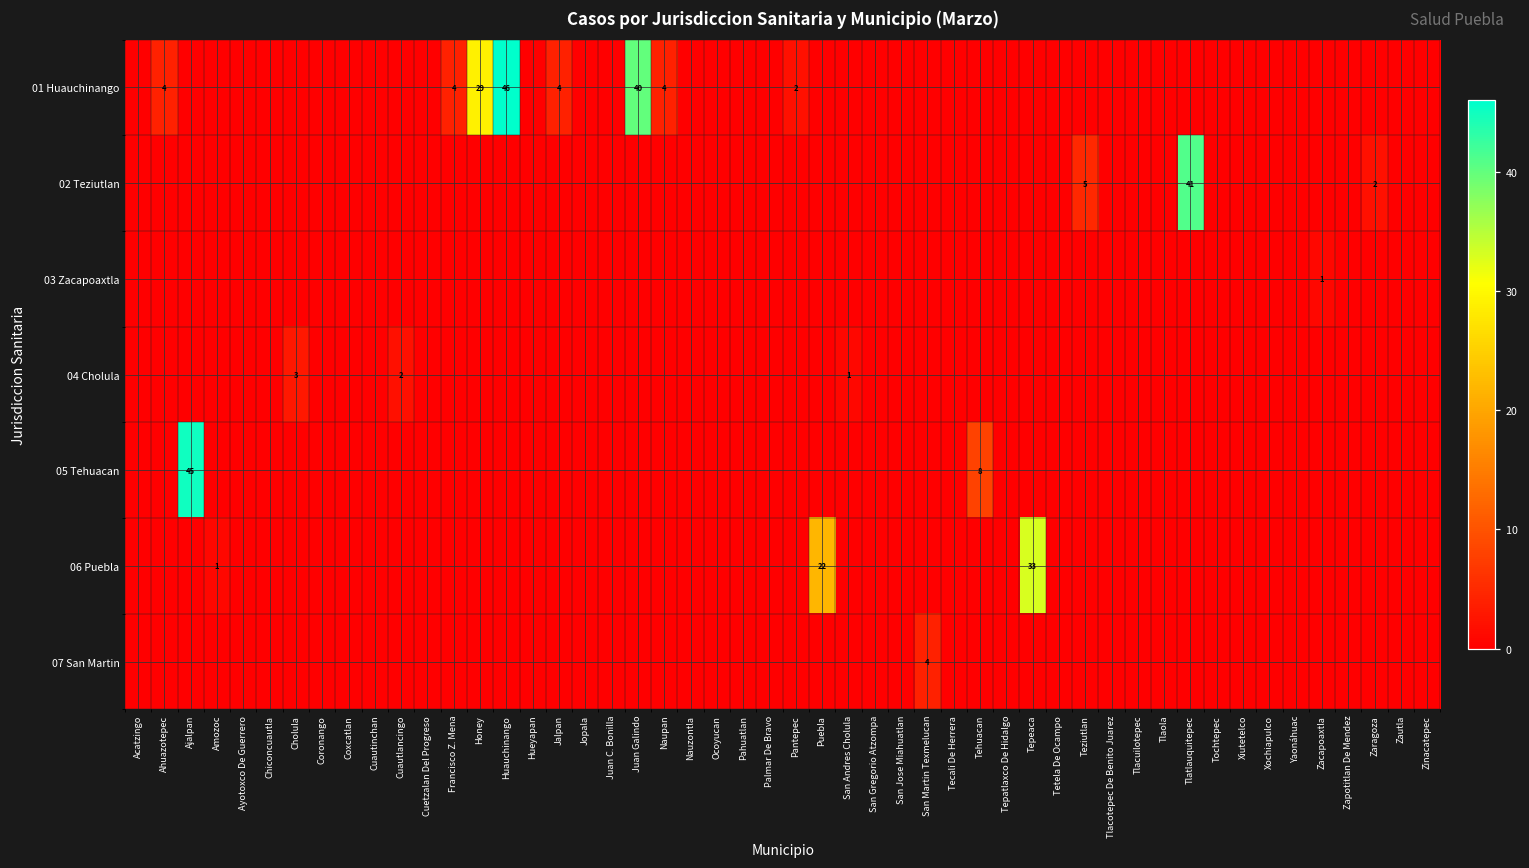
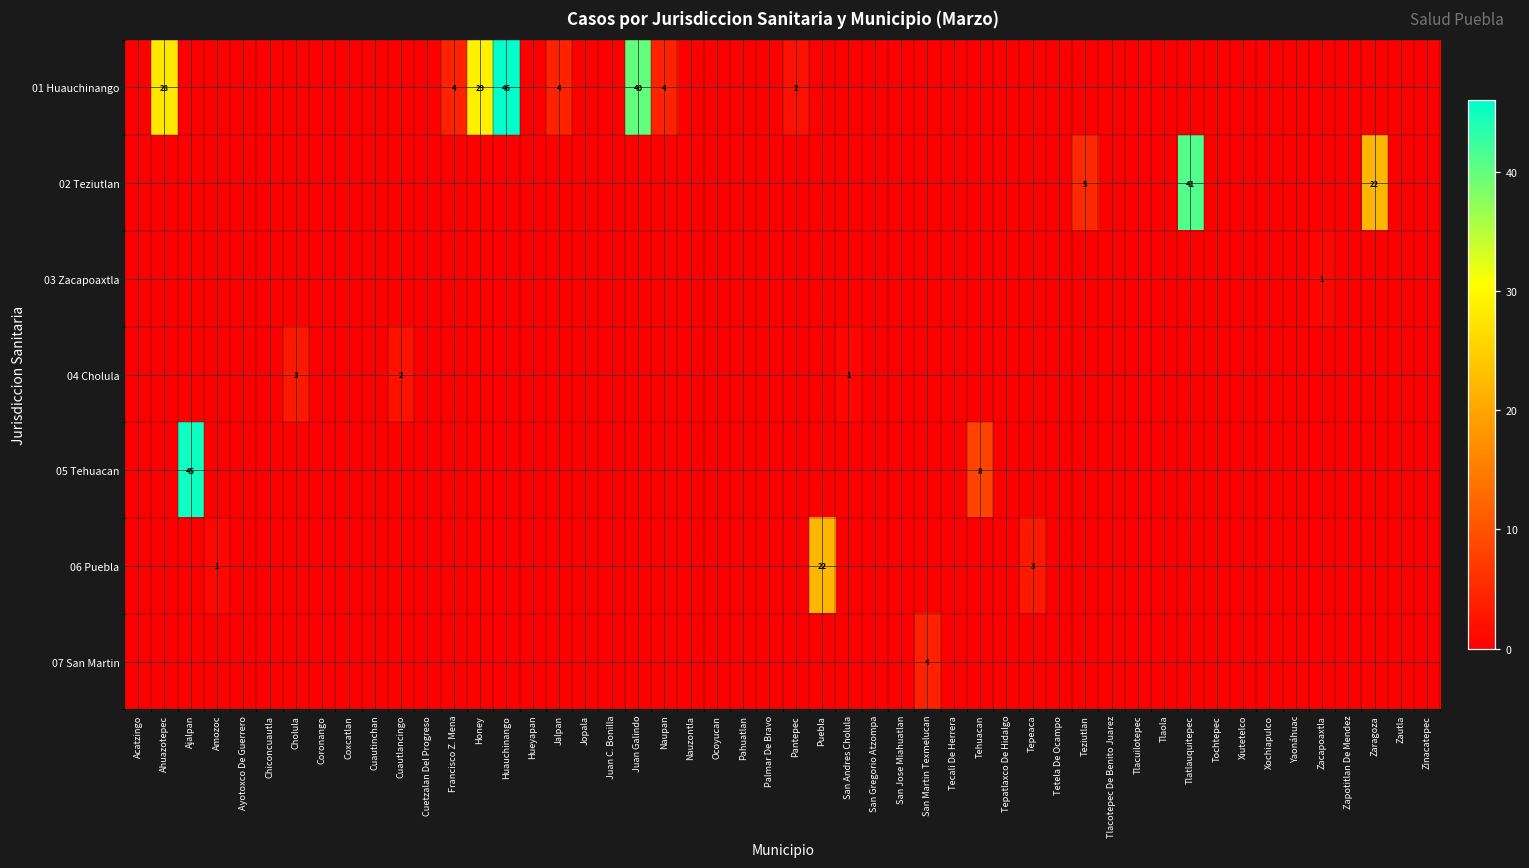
01 Huauchinango, Ahuazotepec: 4 -> 28
02 Teziutlan, Zaragoza: 2 -> 22
06 Puebla, Tepeaca: 33 -> 3
